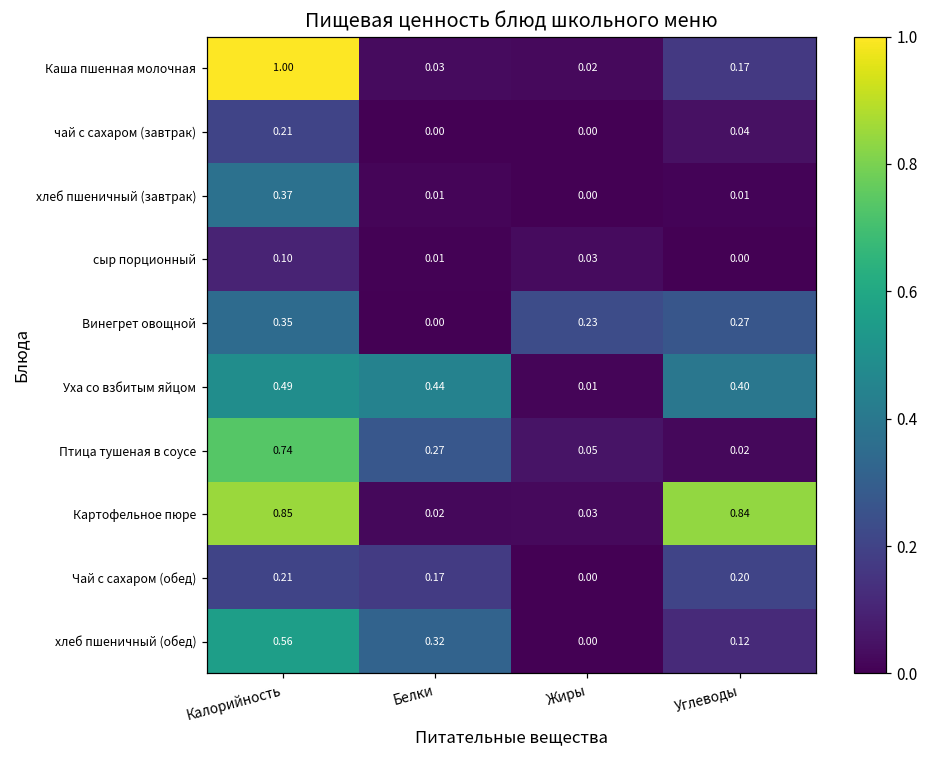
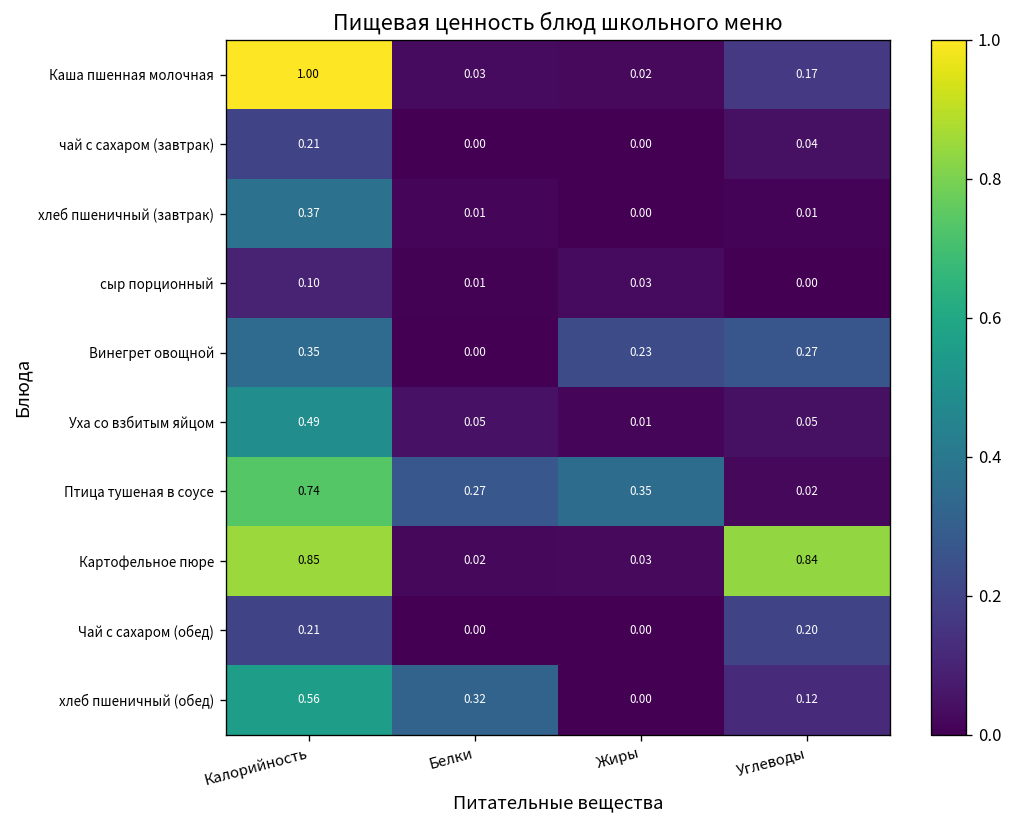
Уха со взбитым яйцом, Белки: 0.44 -> 0.05
Уха со взбитым яйцом, Углеводы: 0.40 -> 0.05
Птица тушеная в соусе, Жиры: 0.05 -> 0.35
Чай с сахаром (обед), Белки: 0.17 -> 0.00
